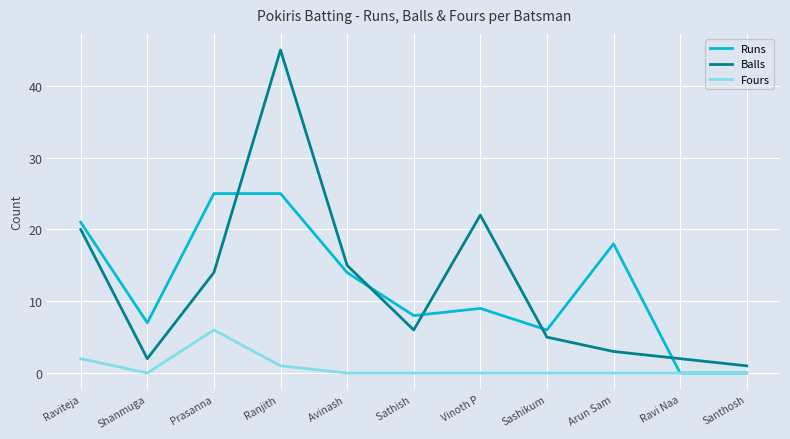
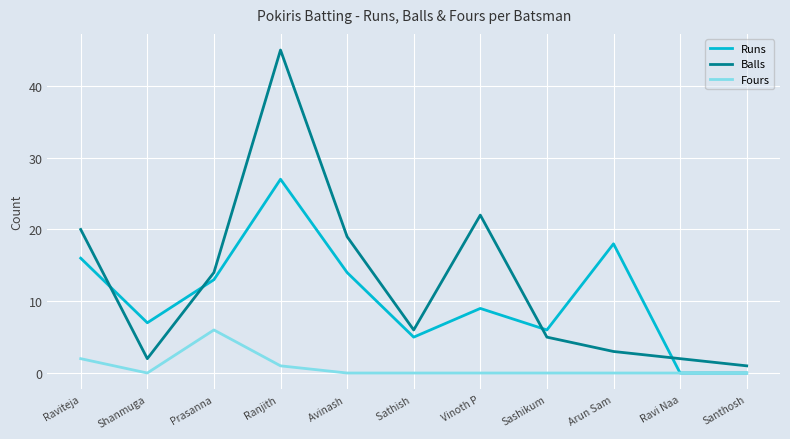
Runs, Raviteja: 21 -> 16
Runs, Prasanna: 25 -> 13
Runs, Ranjith: 25 -> 27
Balls, Avinash: 15 -> 19
Runs, Sathish: 8 -> 5
